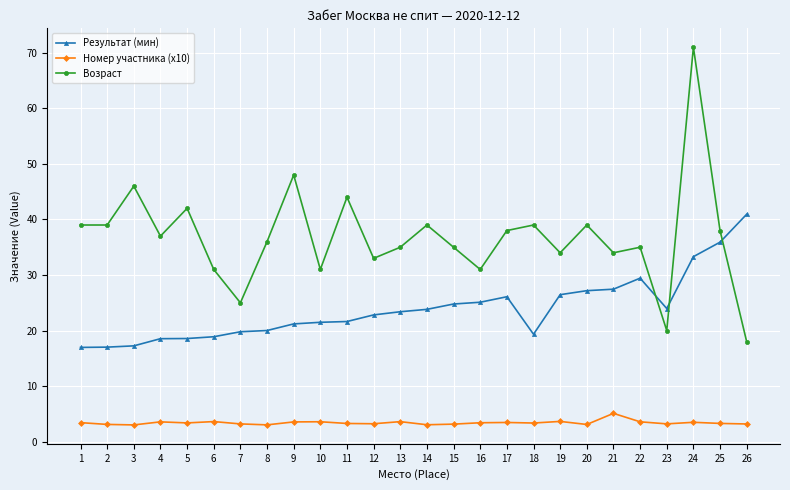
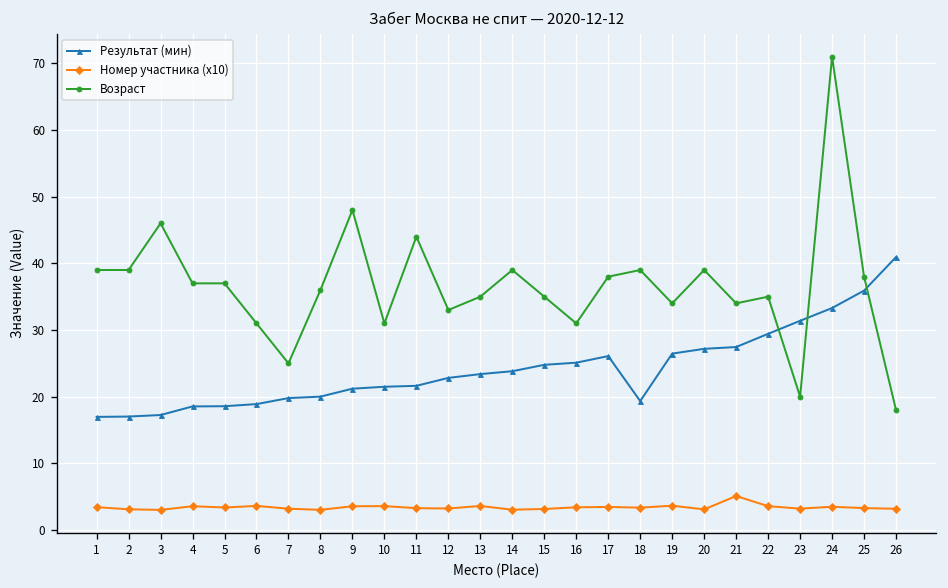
Возраст, 5: 42 -> 37
Результат (мин), 23: 24 -> 31
